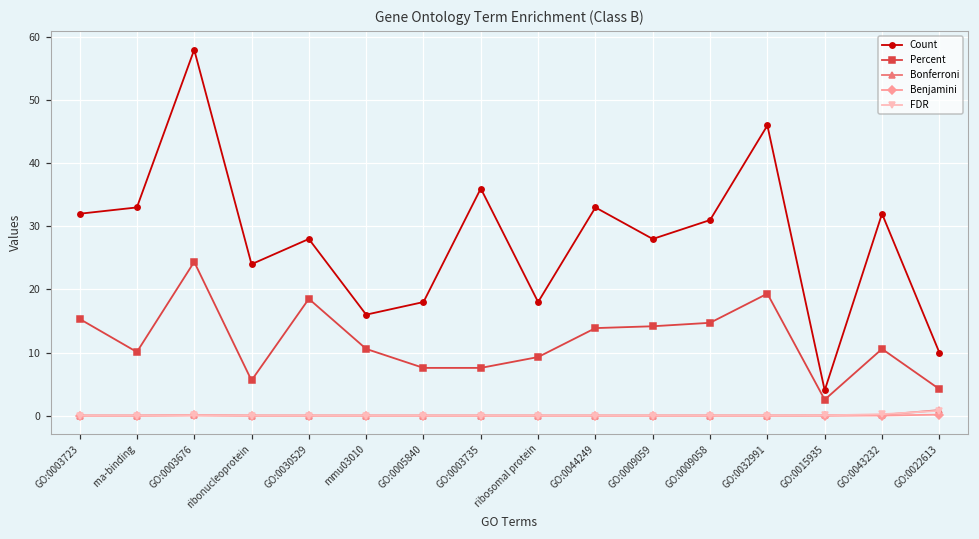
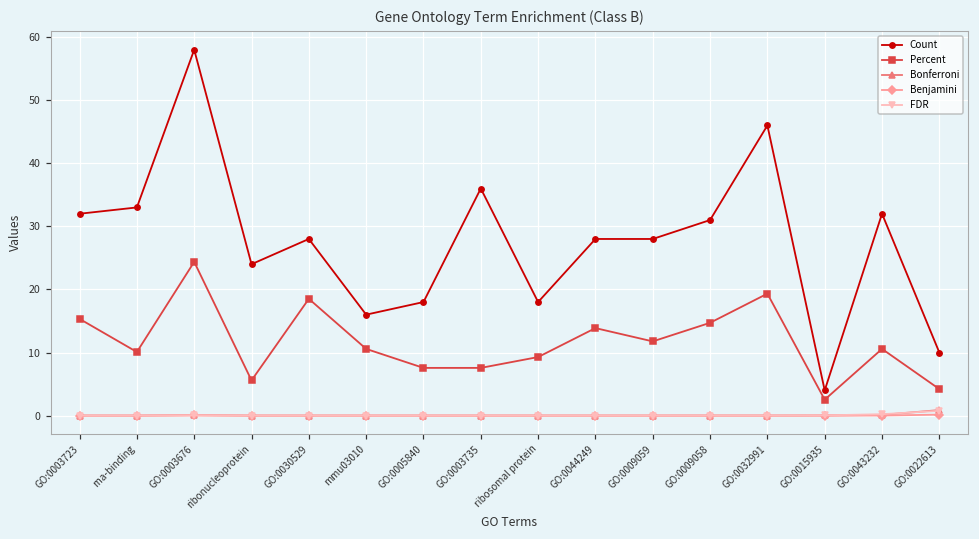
Count, GO:0044249: 33 -> 28
Percent, GO:0009059: 14 -> 12
